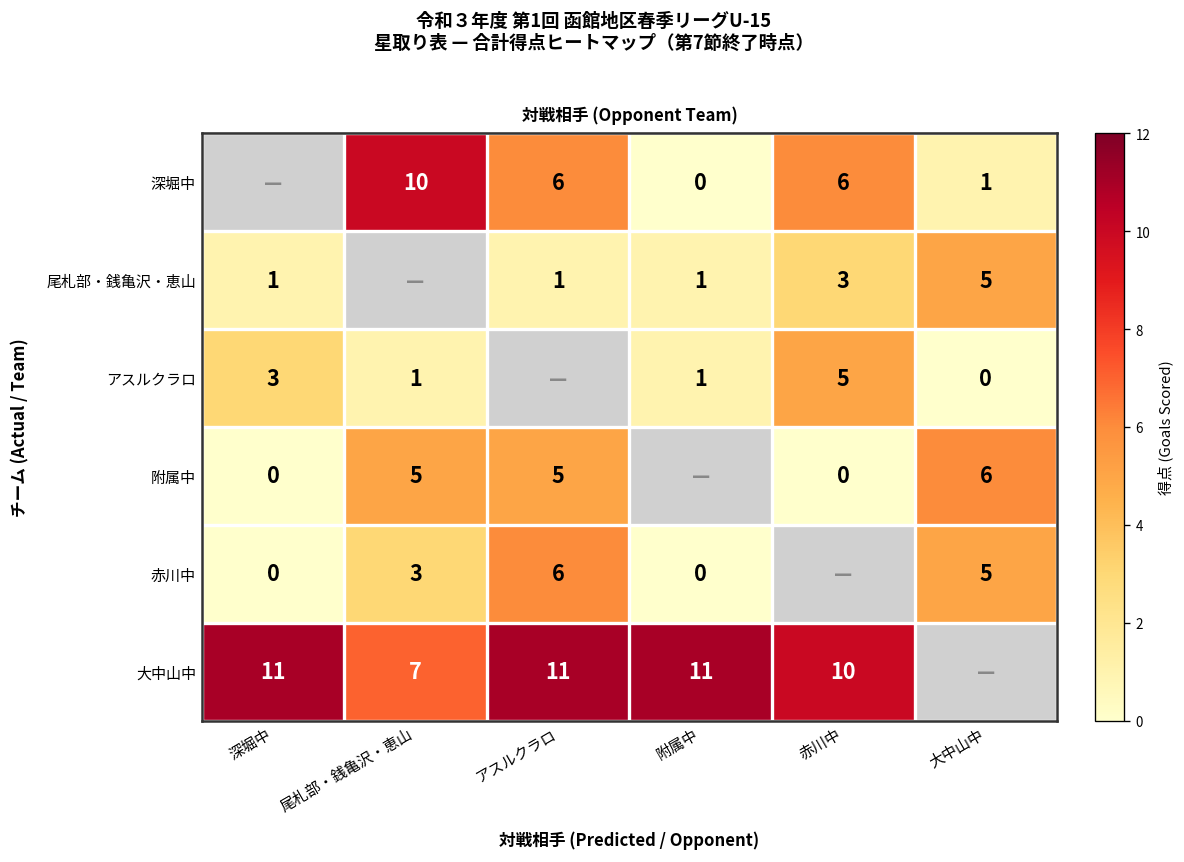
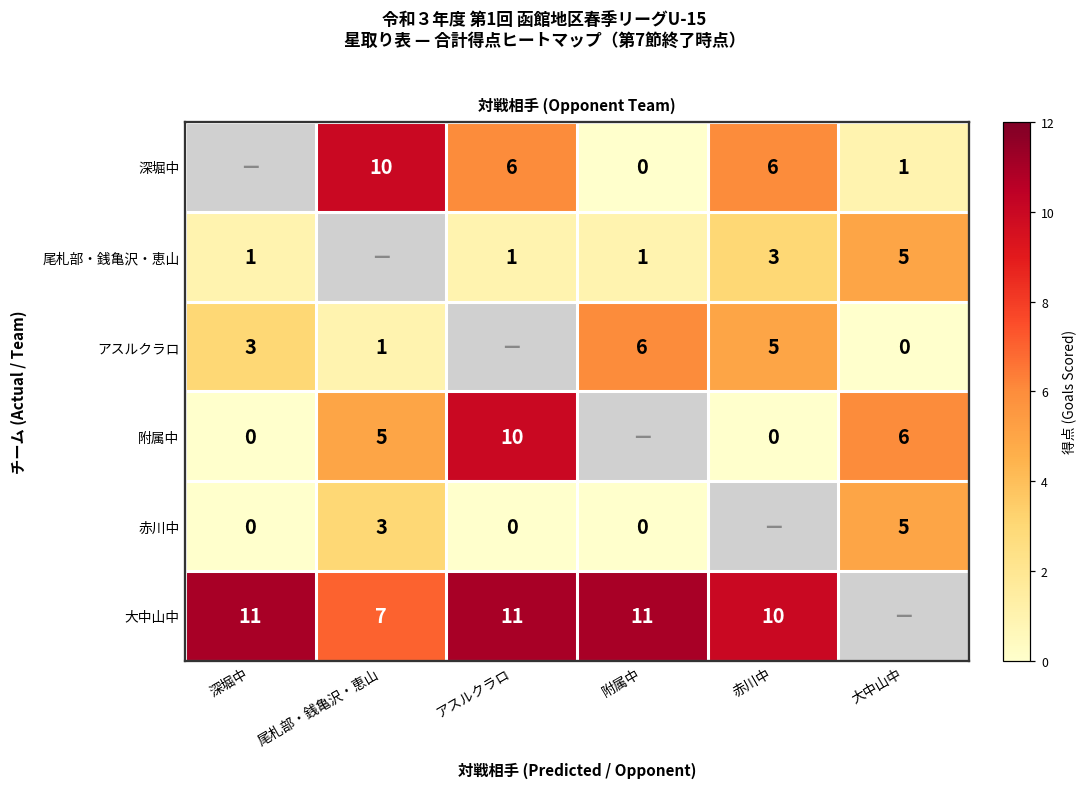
アスルクラロ, 附属中: 1 -> 6
附属中, アスルクラロ: 5 -> 10
赤川中, アスルクラロ: 6 -> 0
